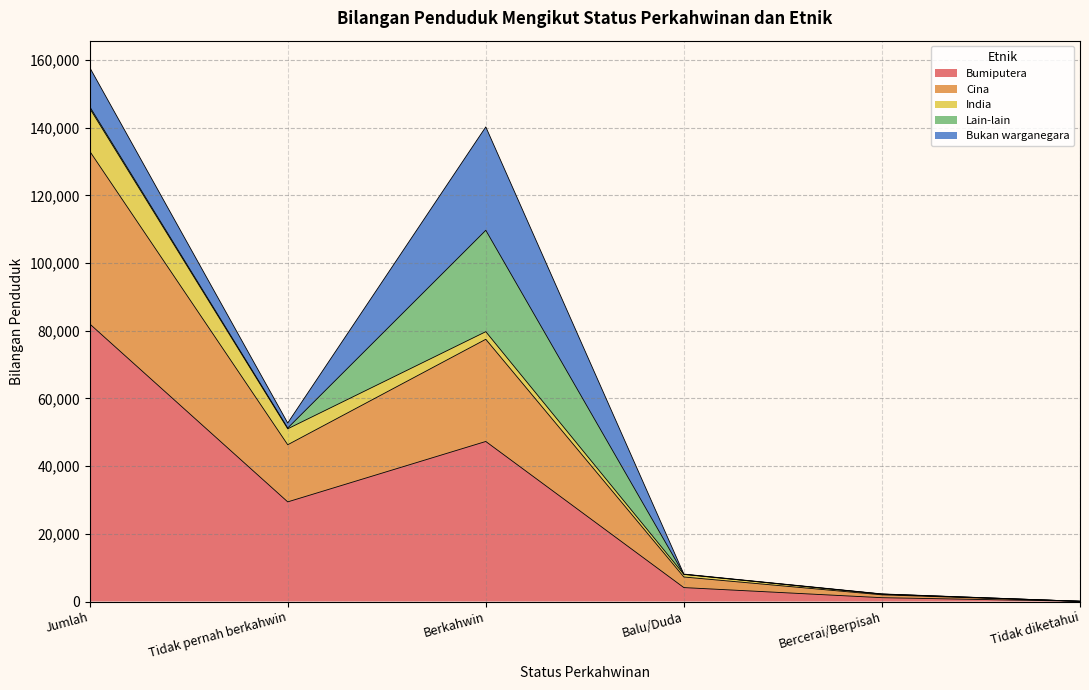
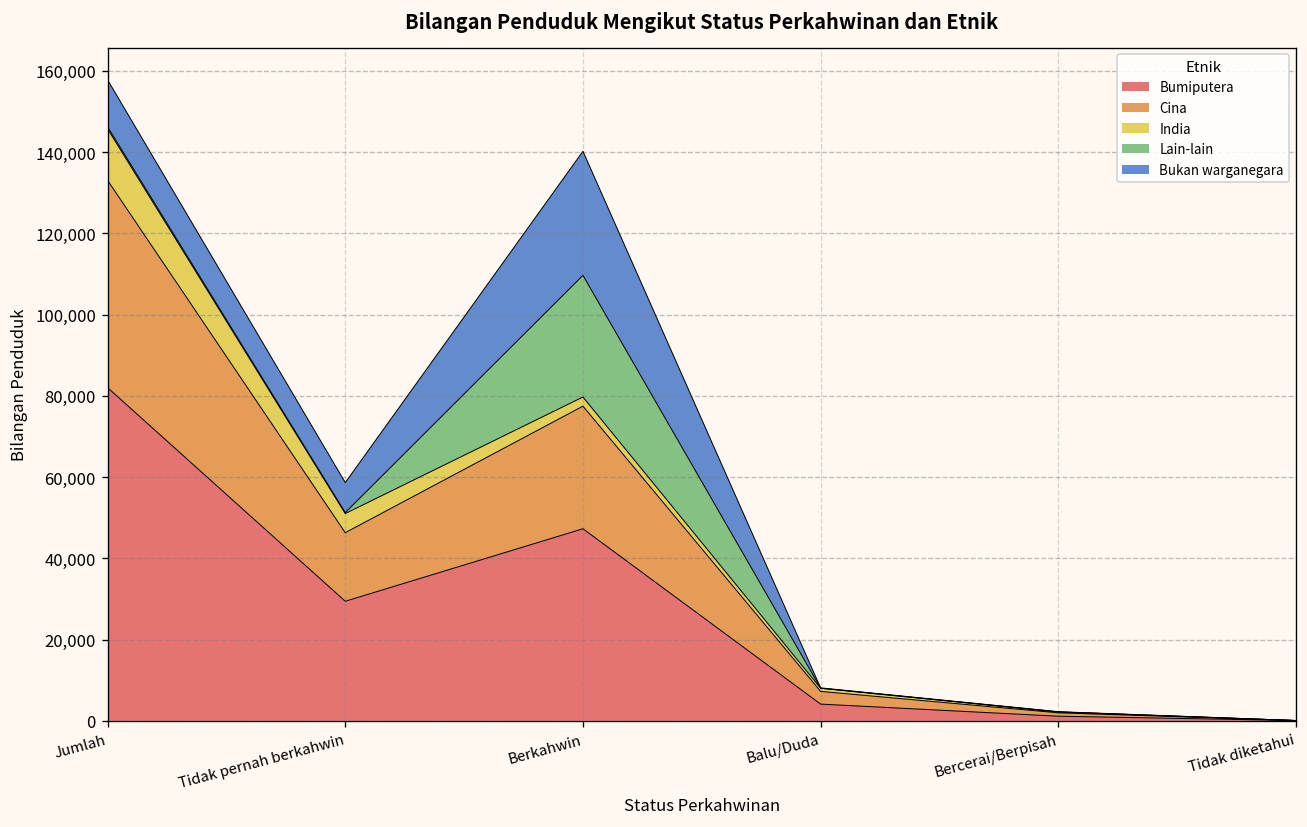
Bukan warganegara, Tidak pernah berkahwin: 1,000 -> 7,000
